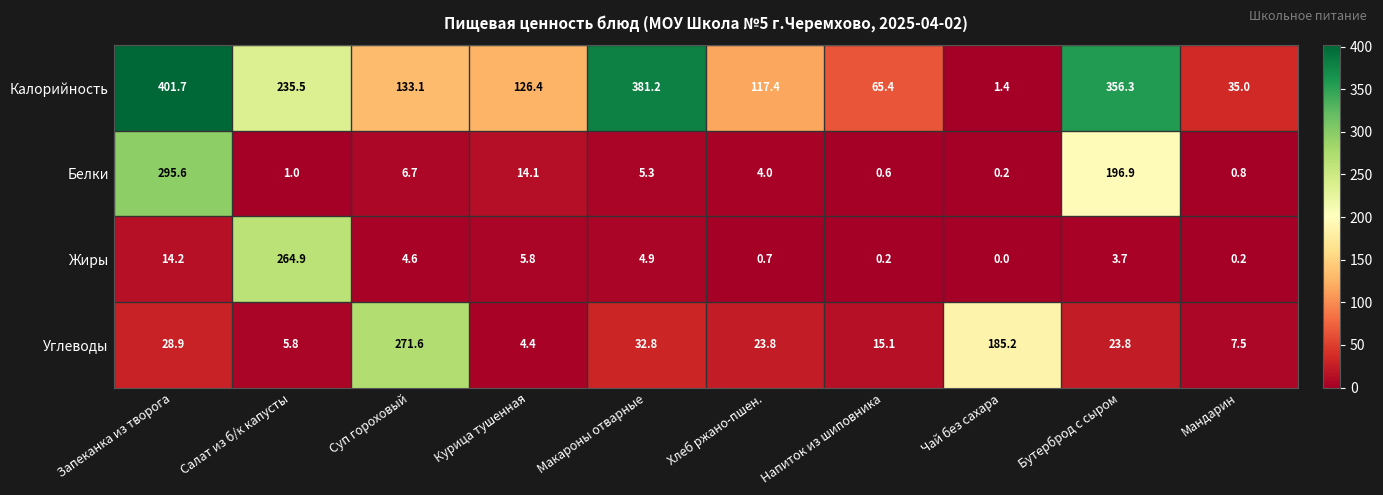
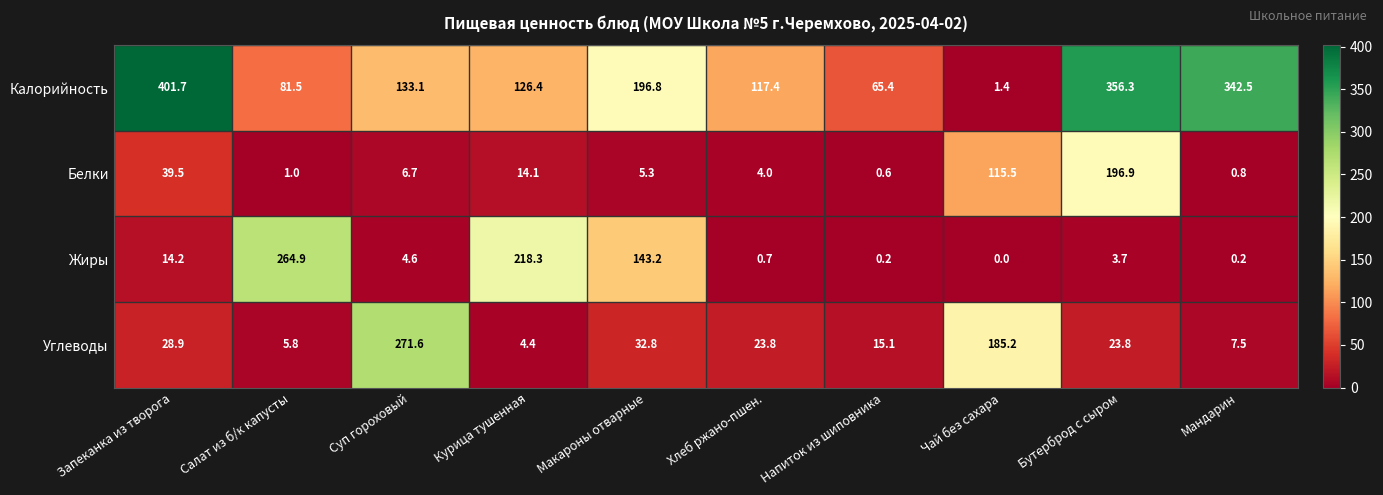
Калорийность, Салат из б/к капусты: 235.5 -> 81.5
Калорийность, Макароны отварные: 381.2 -> 196.8
Калорийность, Мандарин: 35.0 -> 342.5
Белки, Запеканка из творога: 295.6 -> 39.5
Белки, Чай без сахара: 0.2 -> 115.5
Жиры, Курица тушенная: 5.8 -> 218.3
Жиры, Макароны отварные: 4.9 -> 143.2
